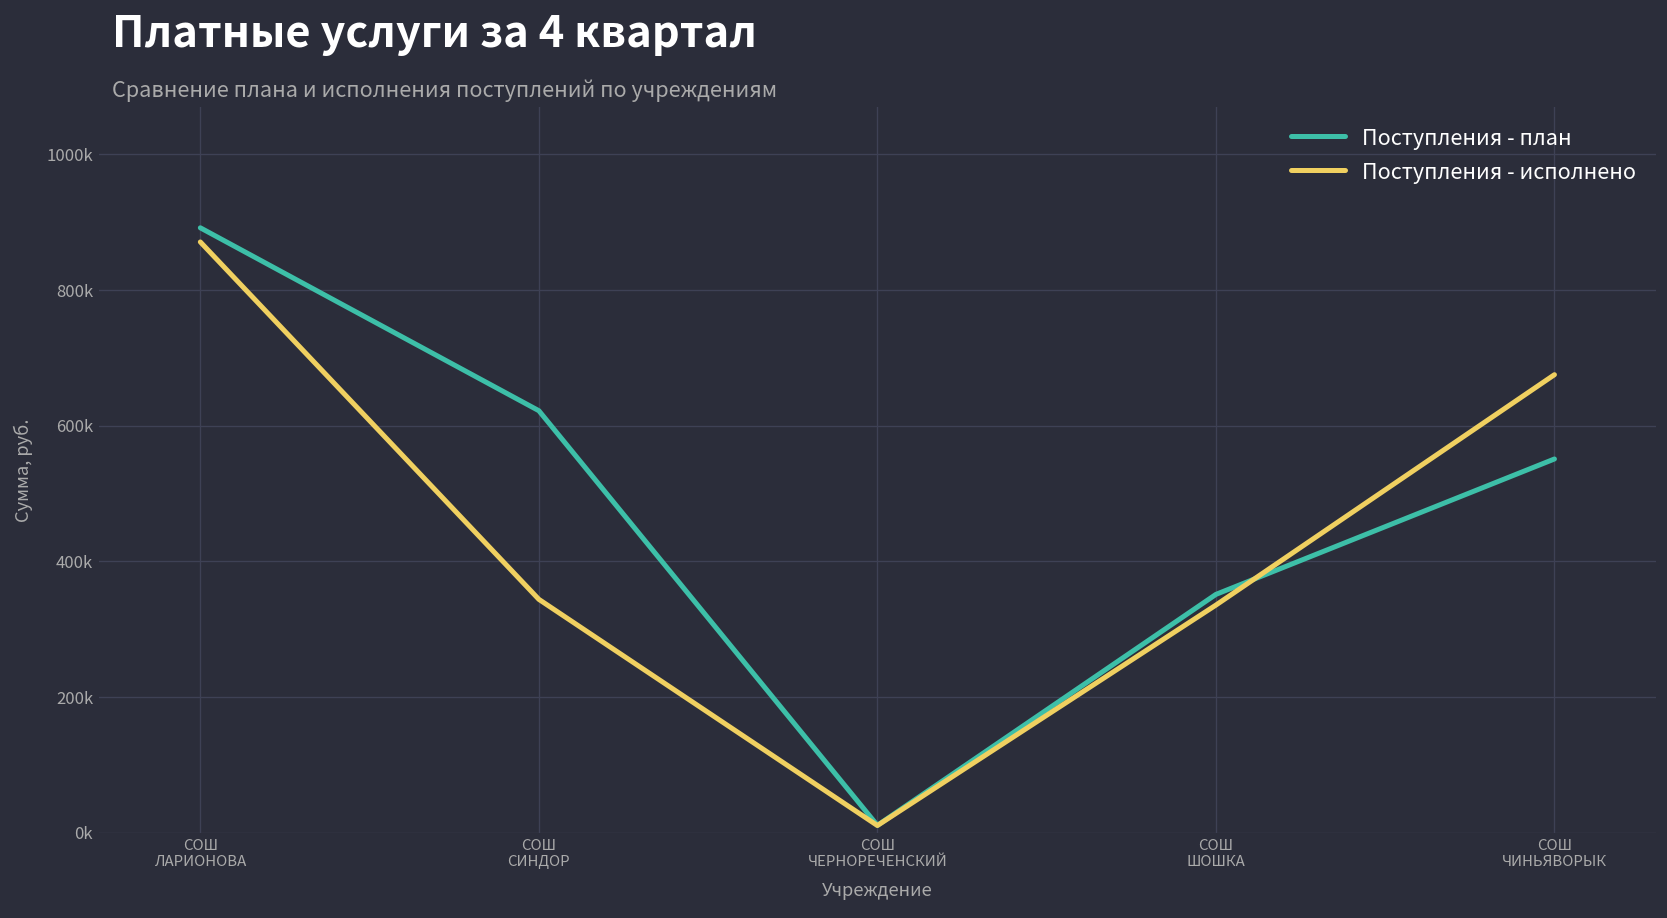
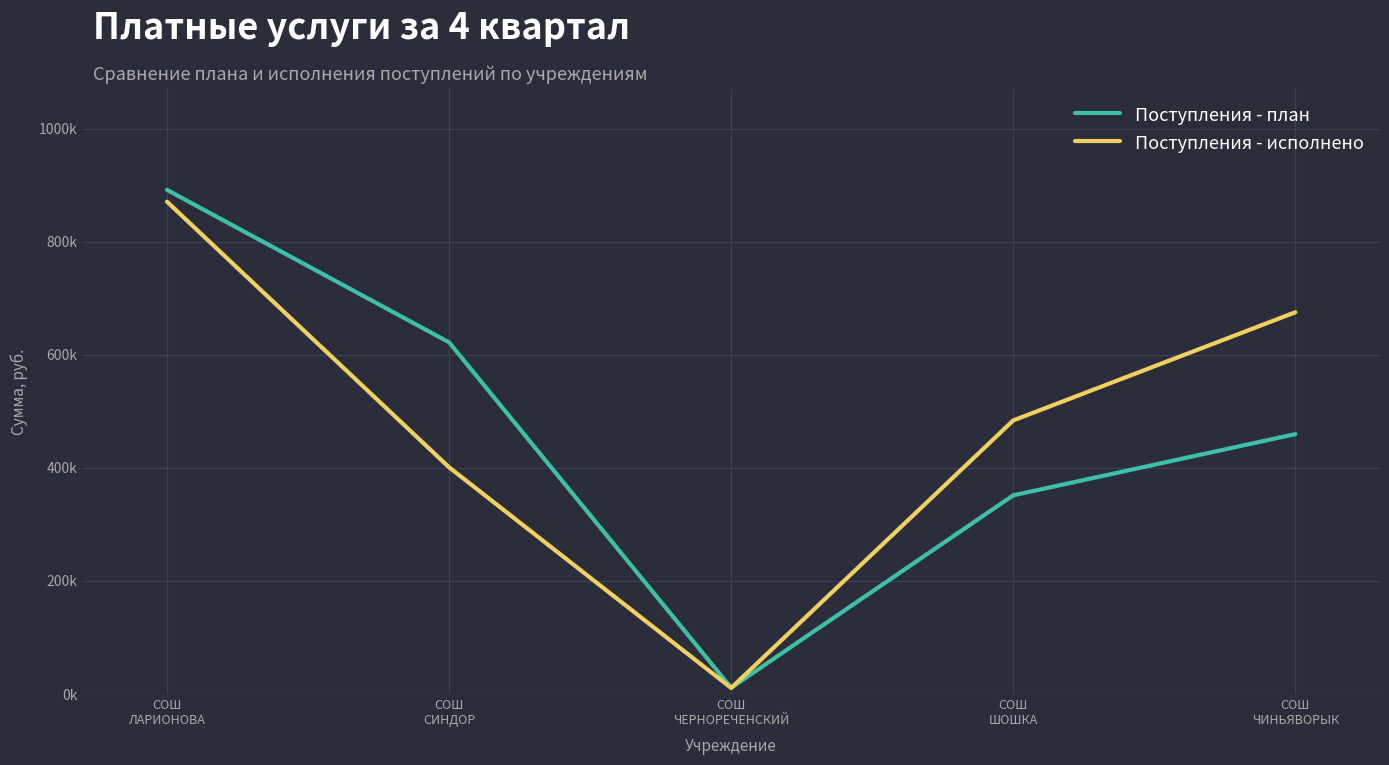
Поступления - исполнено, СОШ СИНДОР: 340000 -> 400000
Поступления - исполнено, СОШ ШОШКА: 340000 -> 480000
Поступления - план, СОШ ЧИНЬЯВОРЫК: 550000 -> 460000
